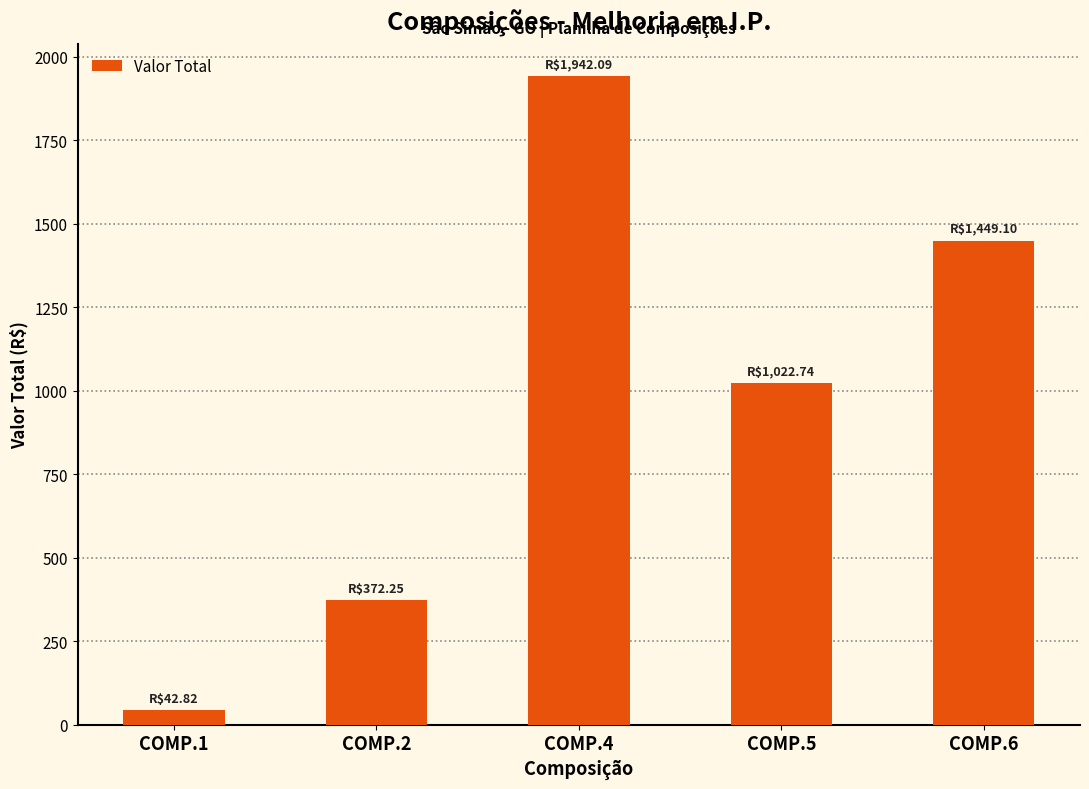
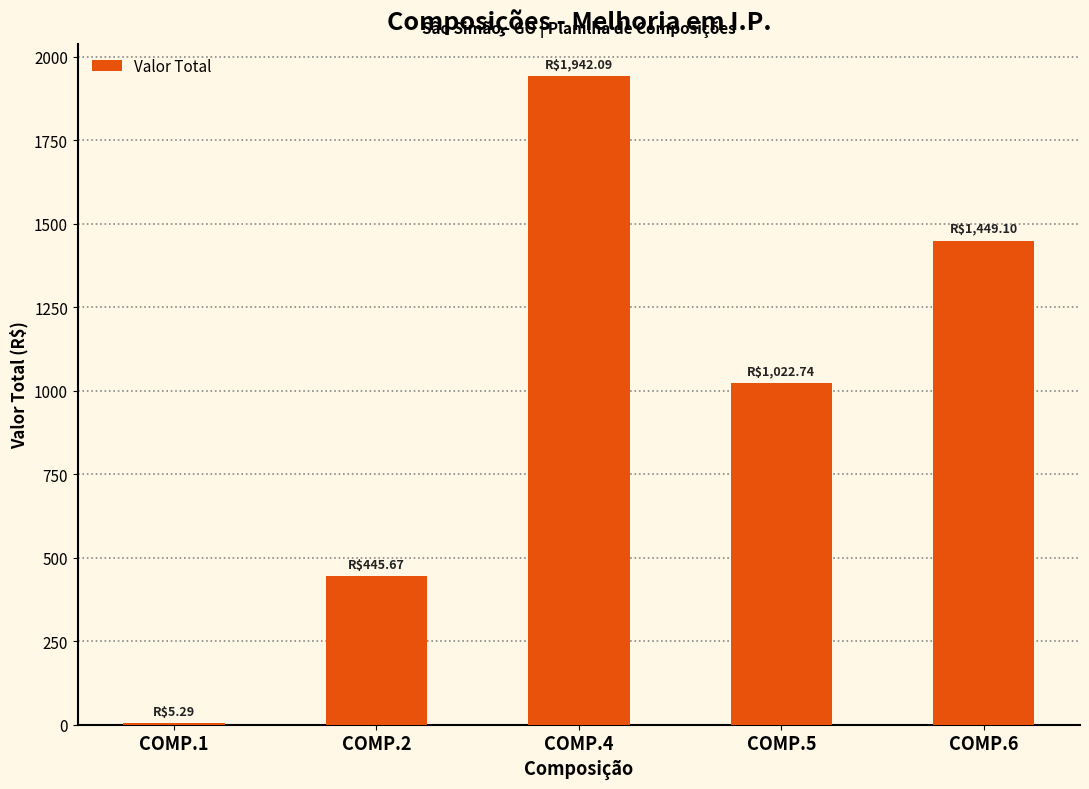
COMP.1: $42.82 -> $5.29
COMP.2: $372.25 -> $445.67
